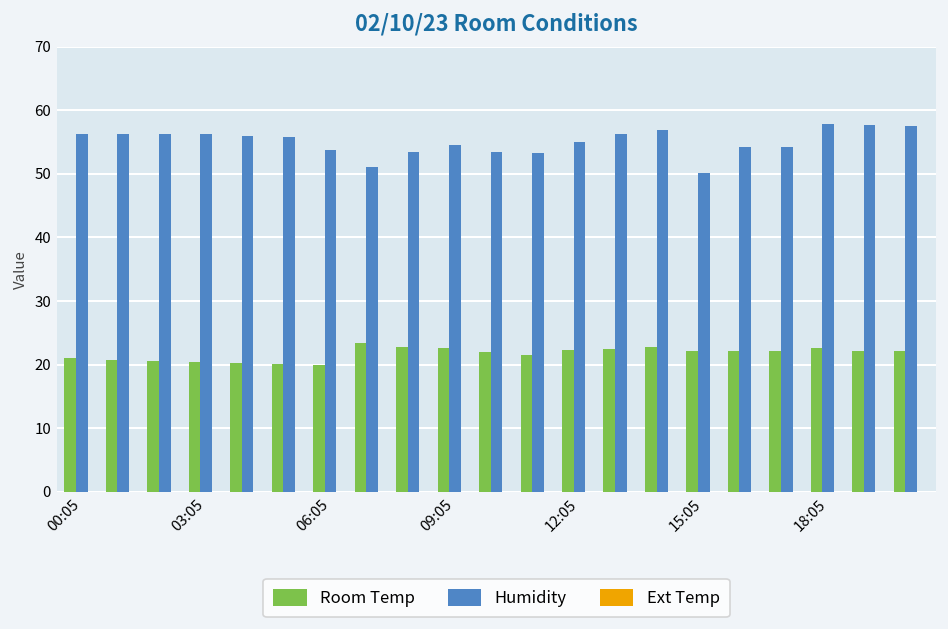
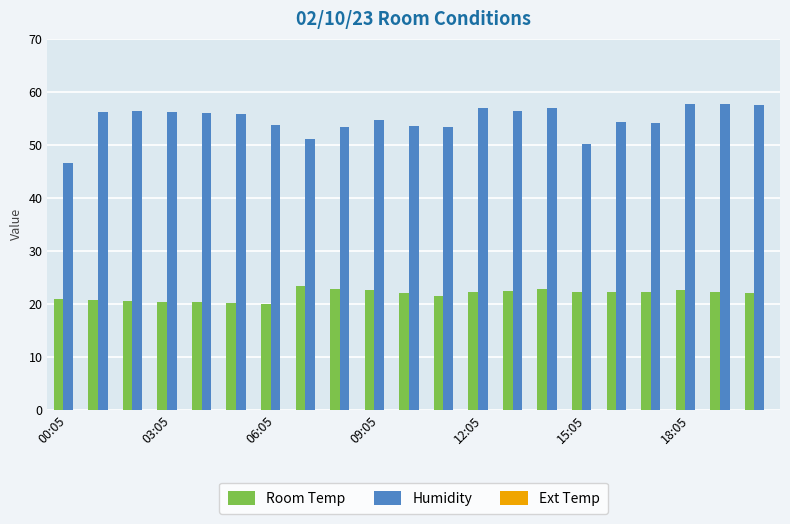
Humidity, 00:05: 56 -> 47
Humidity, 12:05: 55 -> 57
